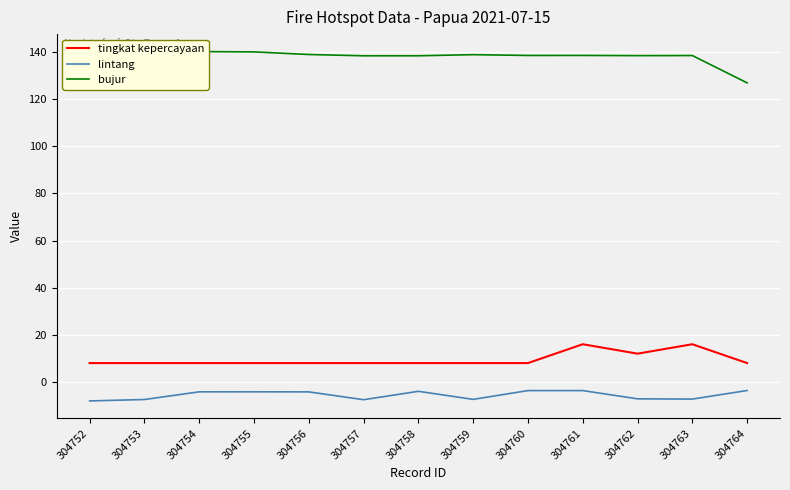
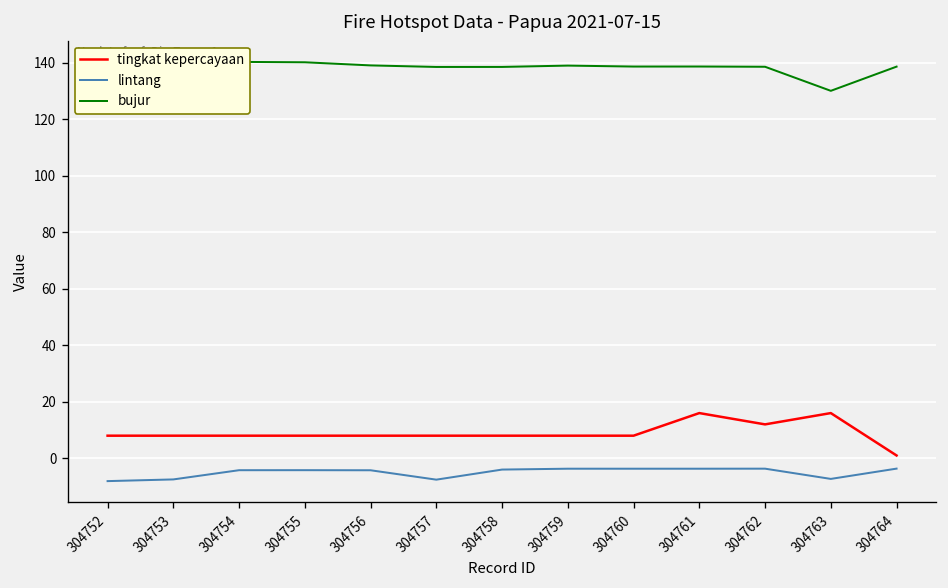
lintang, 304759: -7 -> -4
lintang, 304762: -7 -> -4
bujur, 304763: 139 -> 130
tingkat kepercayaan, 304764: 8 -> 1
bujur, 304764: 127 -> 139
